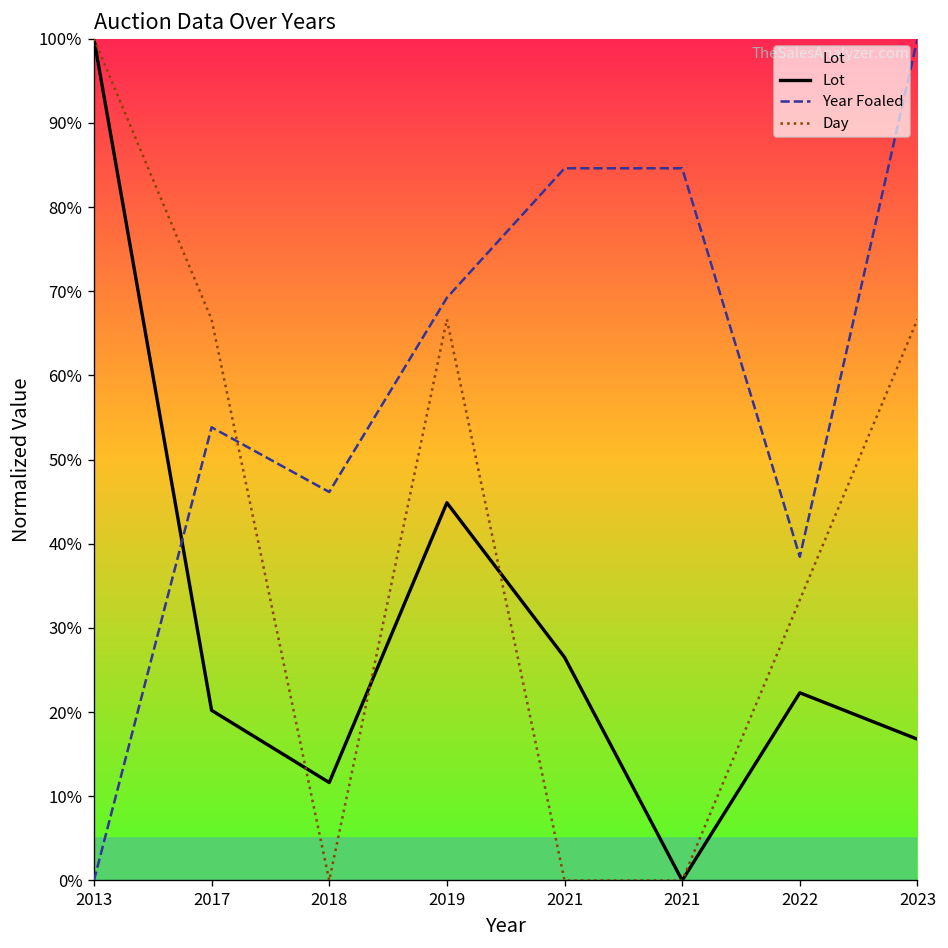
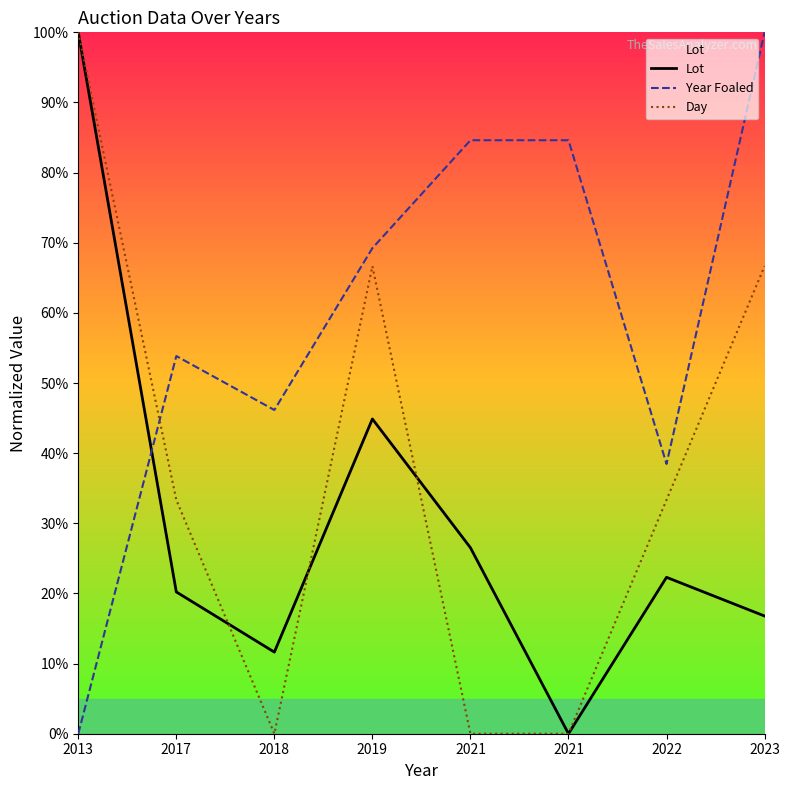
Day, 2017: 67% -> 33%
